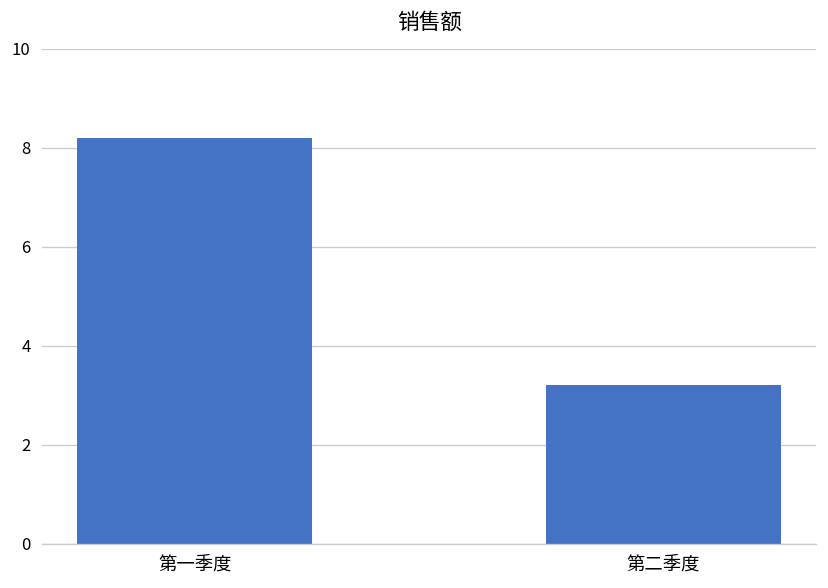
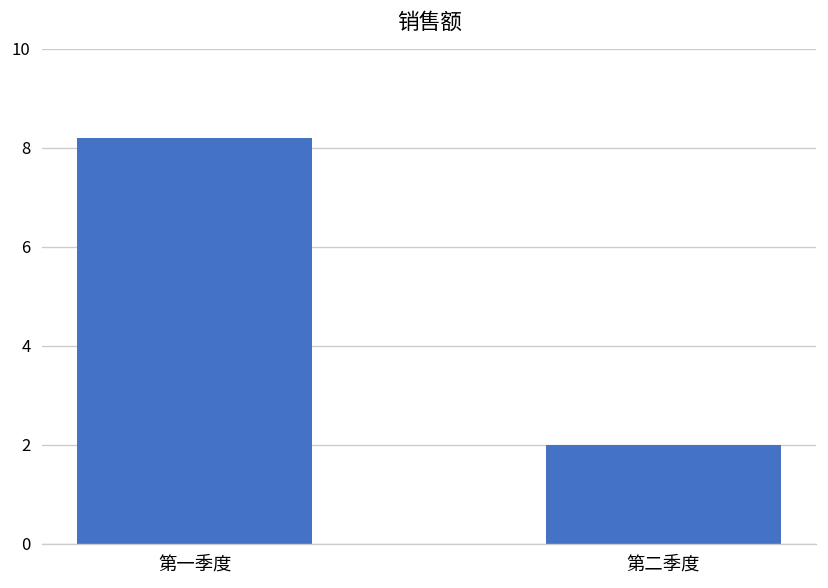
第二季度: 3.2 -> 2.0
